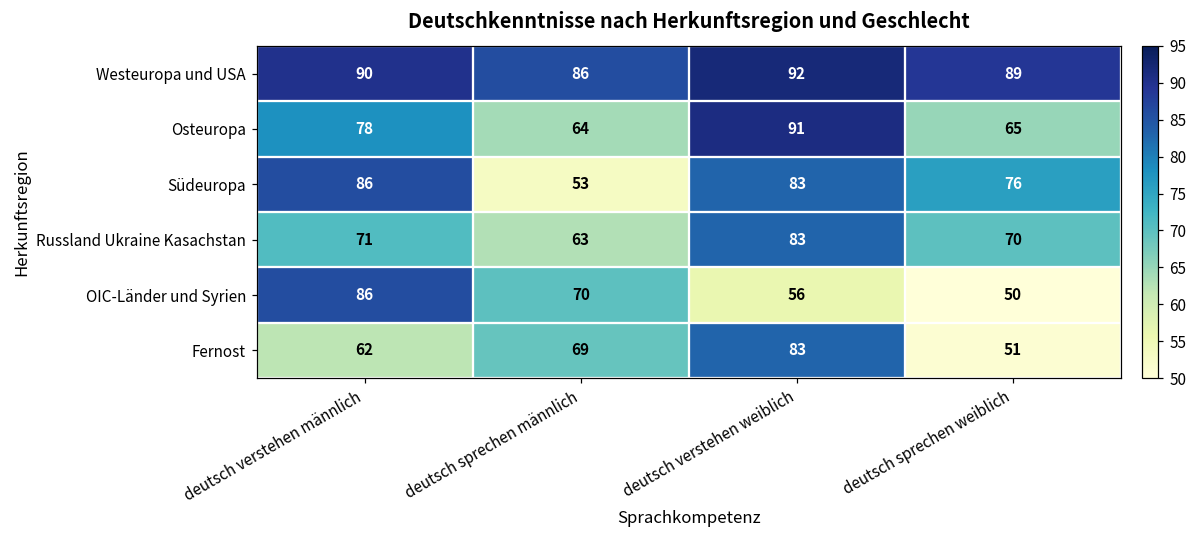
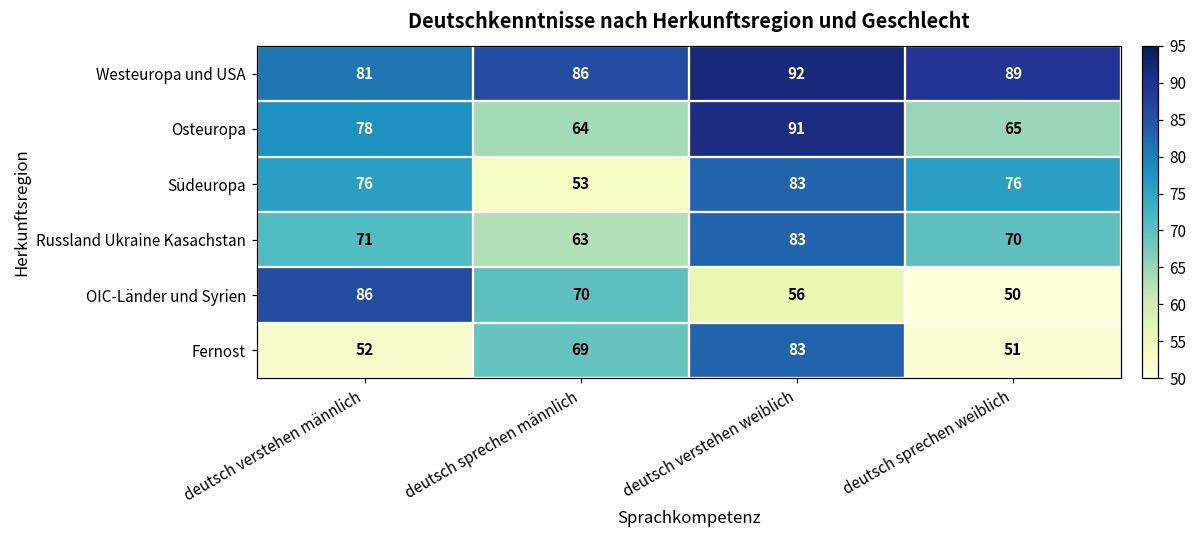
Westeuropa und USA, deutsch verstehen männlich: 90 -> 81
Südeuropa, deutsch verstehen männlich: 86 -> 76
Fernost, deutsch verstehen männlich: 62 -> 52
